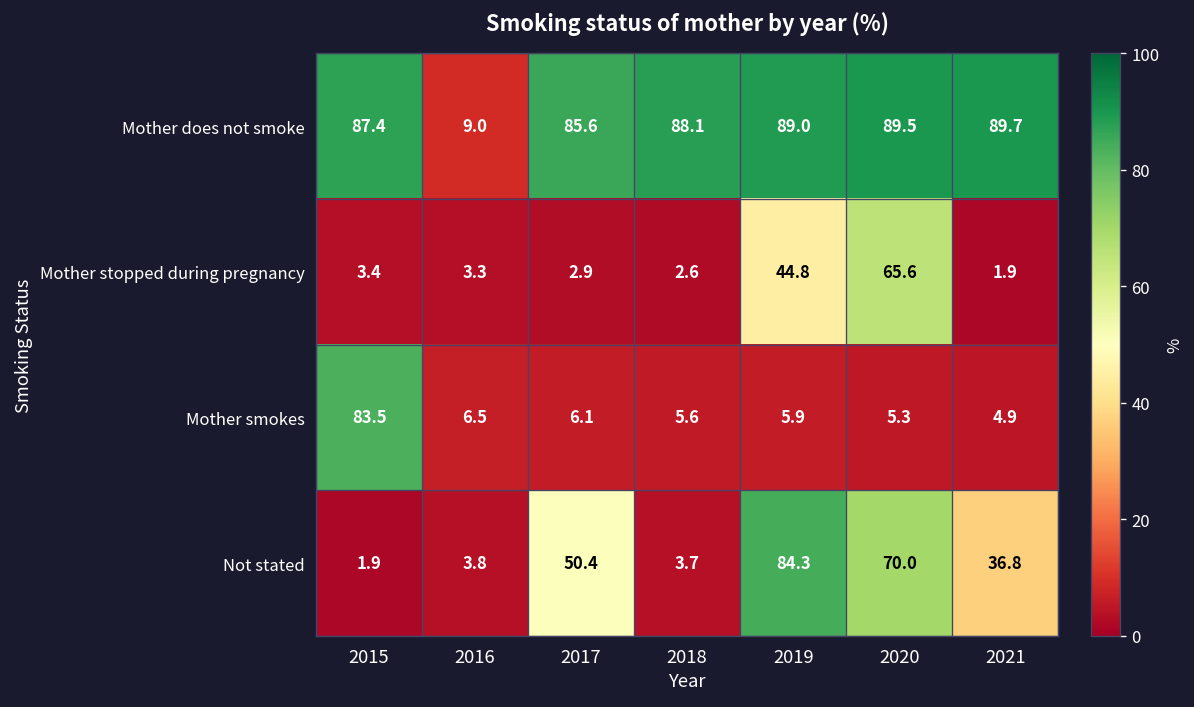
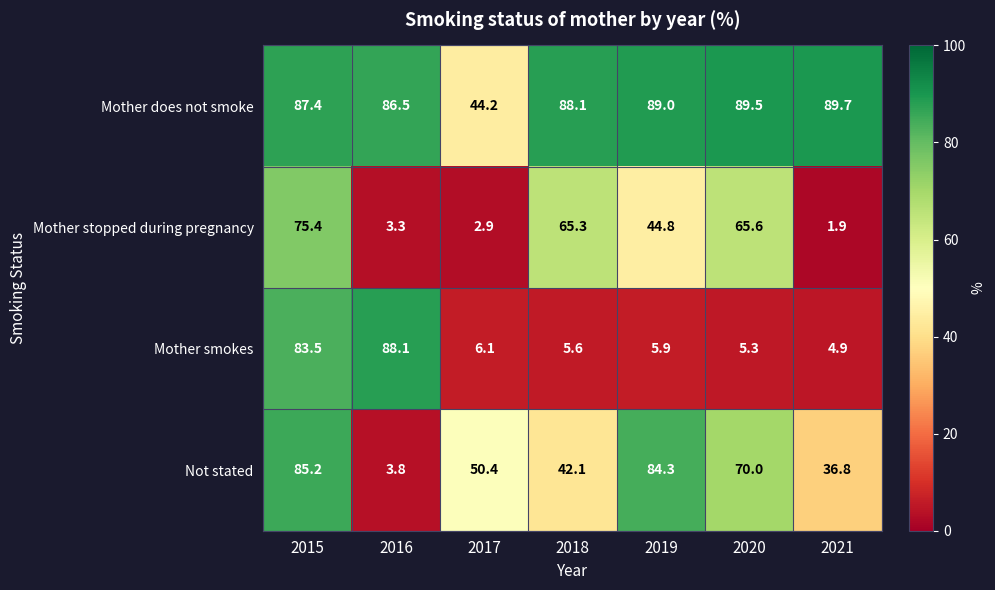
Mother does not smoke, 2016: 9.0 -> 86.5
Mother does not smoke, 2017: 85.6 -> 44.2
Mother stopped during pregnancy, 2015: 3.4 -> 75.4
Mother stopped during pregnancy, 2018: 2.6 -> 65.3
Mother smokes, 2016: 6.5 -> 88.1
Not stated, 2015: 1.9 -> 85.2
Not stated, 2018: 3.7 -> 42.1
